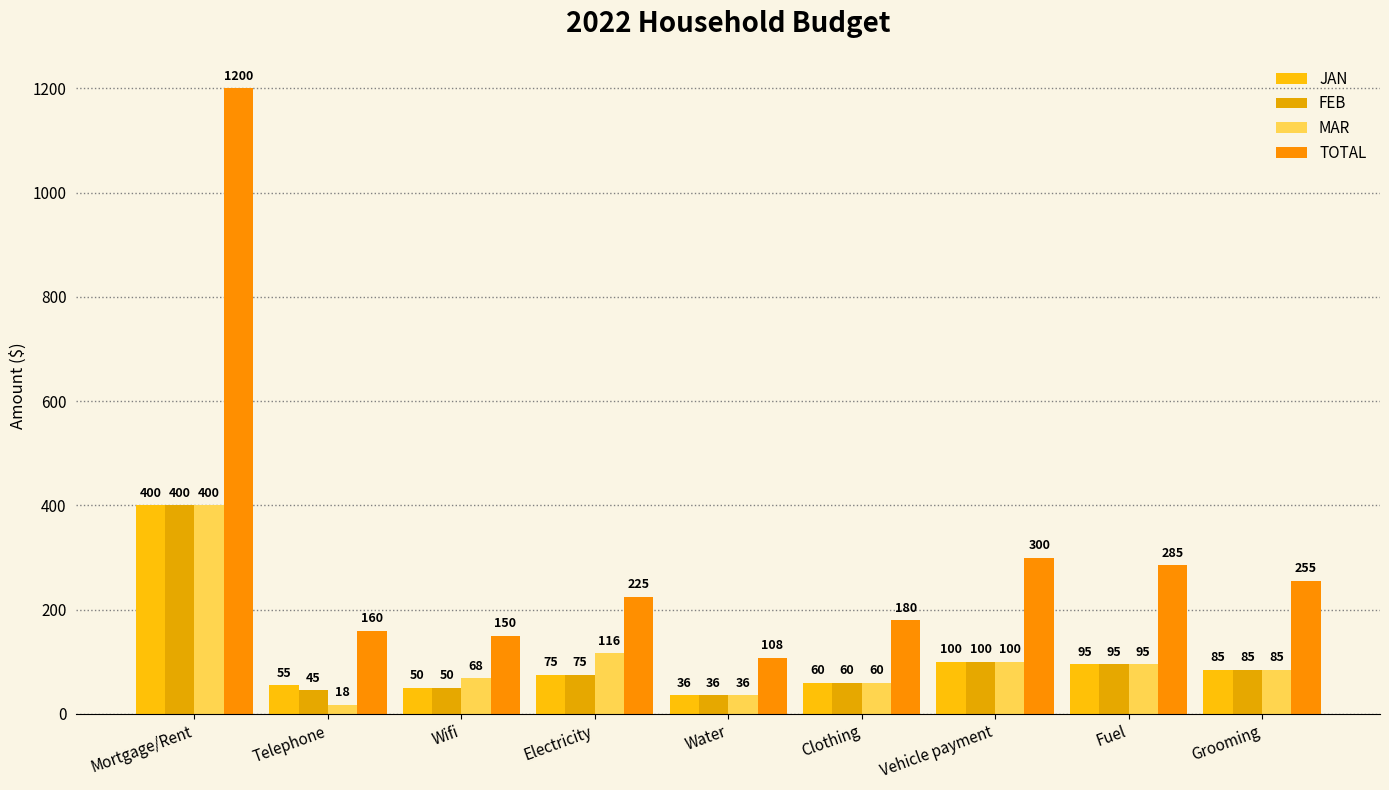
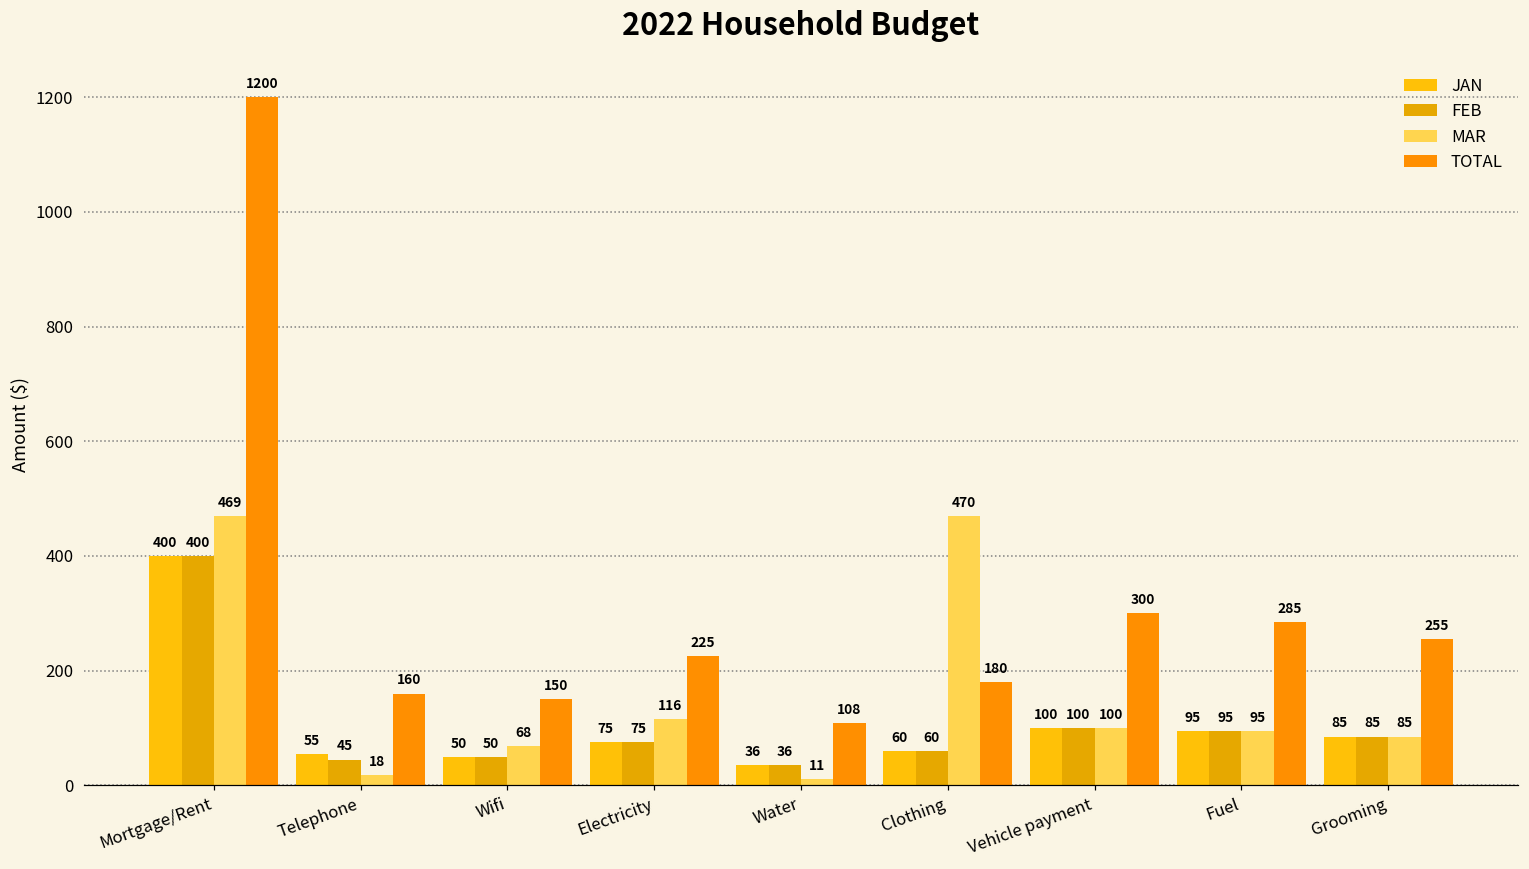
MAR, Mortgage/Rent: 400 -> 469
MAR, Water: 36 -> 11
MAR, Clothing: 60 -> 470
